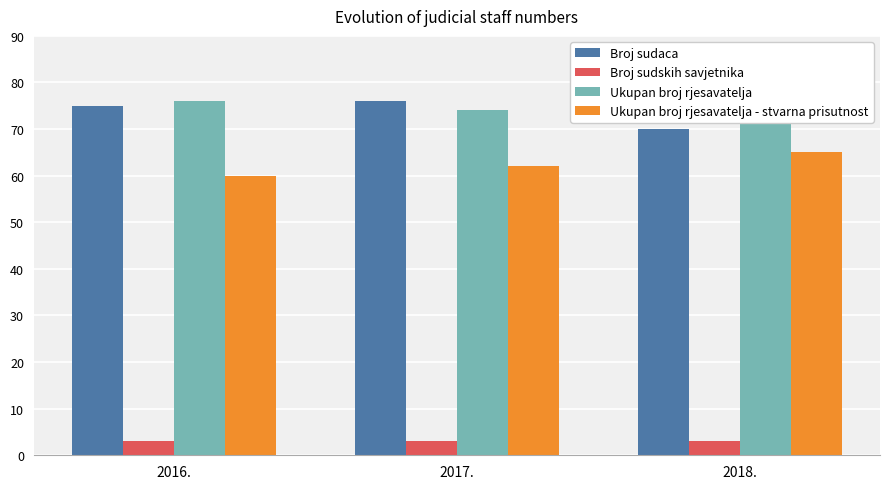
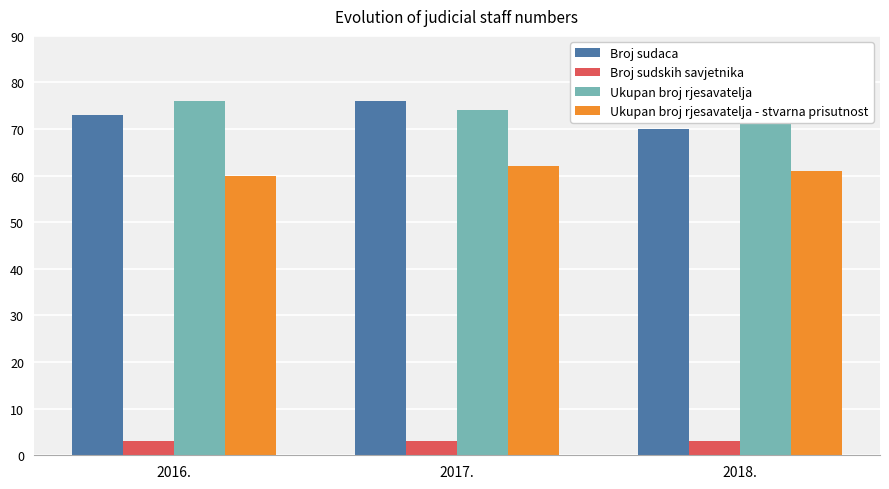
Broj sudaca, 2016.: 75 -> 73
Ukupan broj rjesavatelja - stvarna prisutnost, 2018.: 65 -> 61
